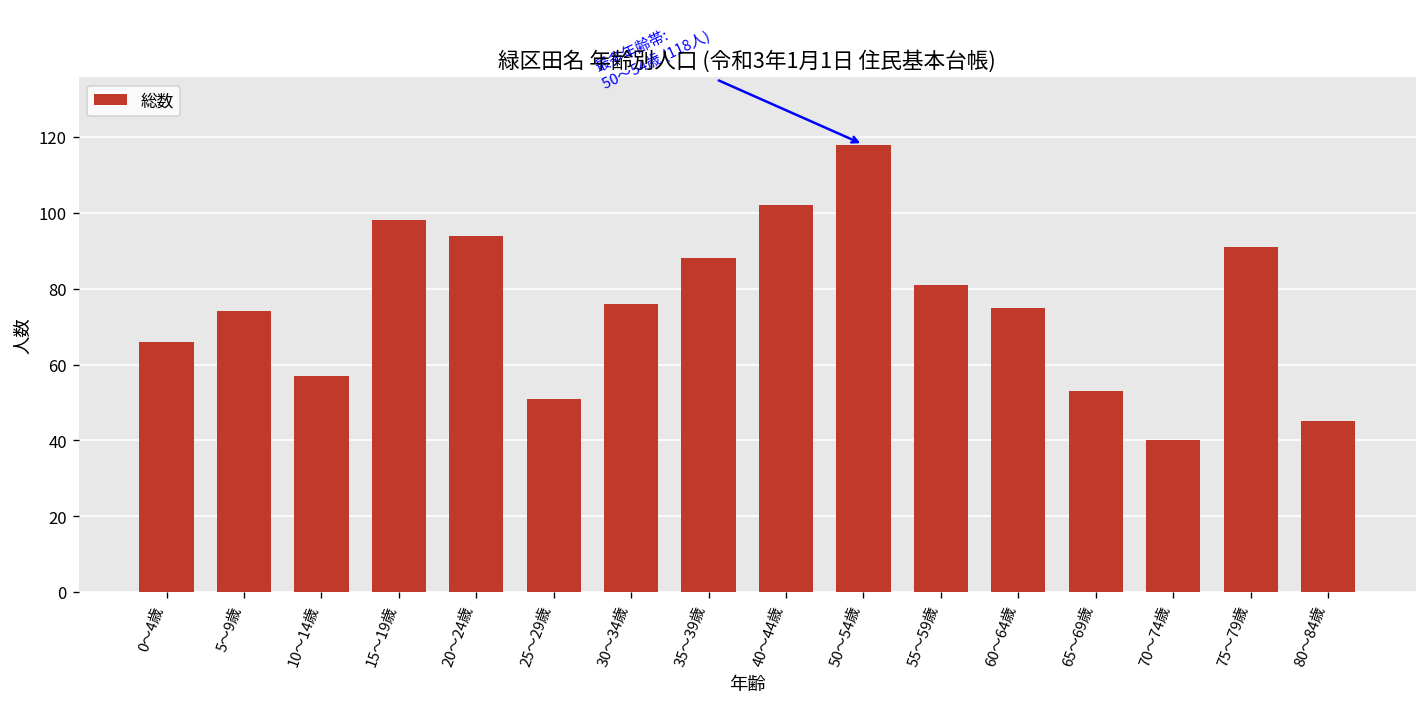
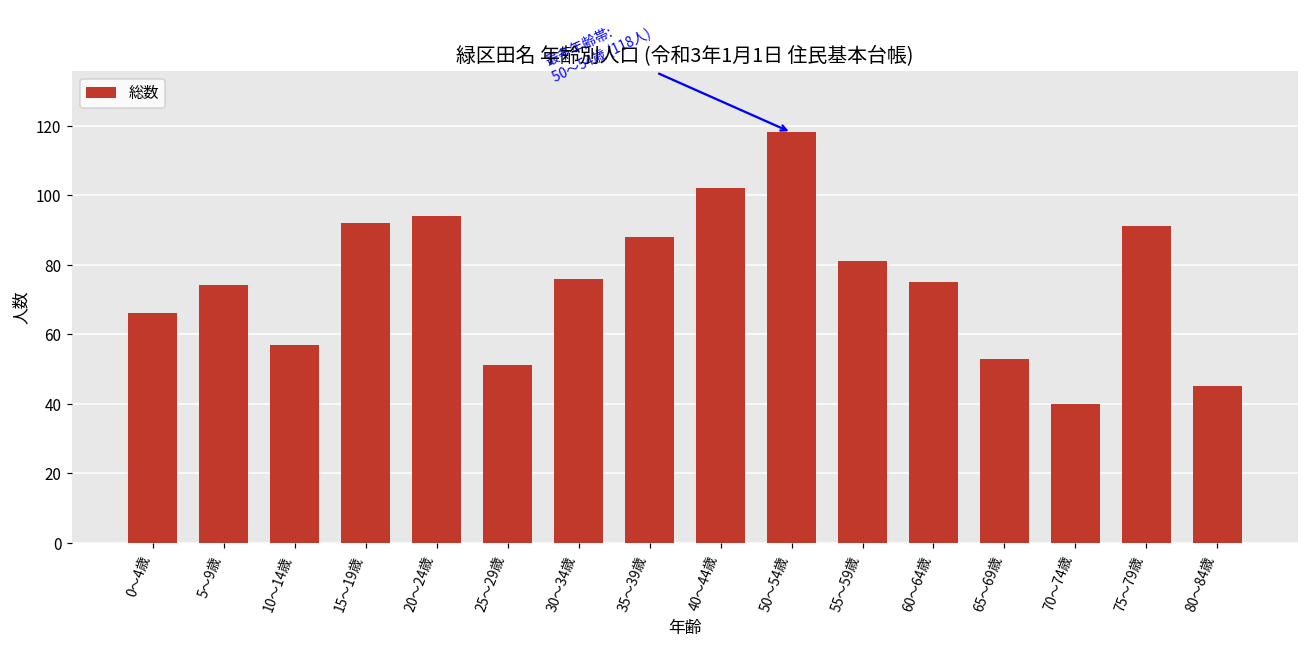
15～19歳: 98 -> 92
